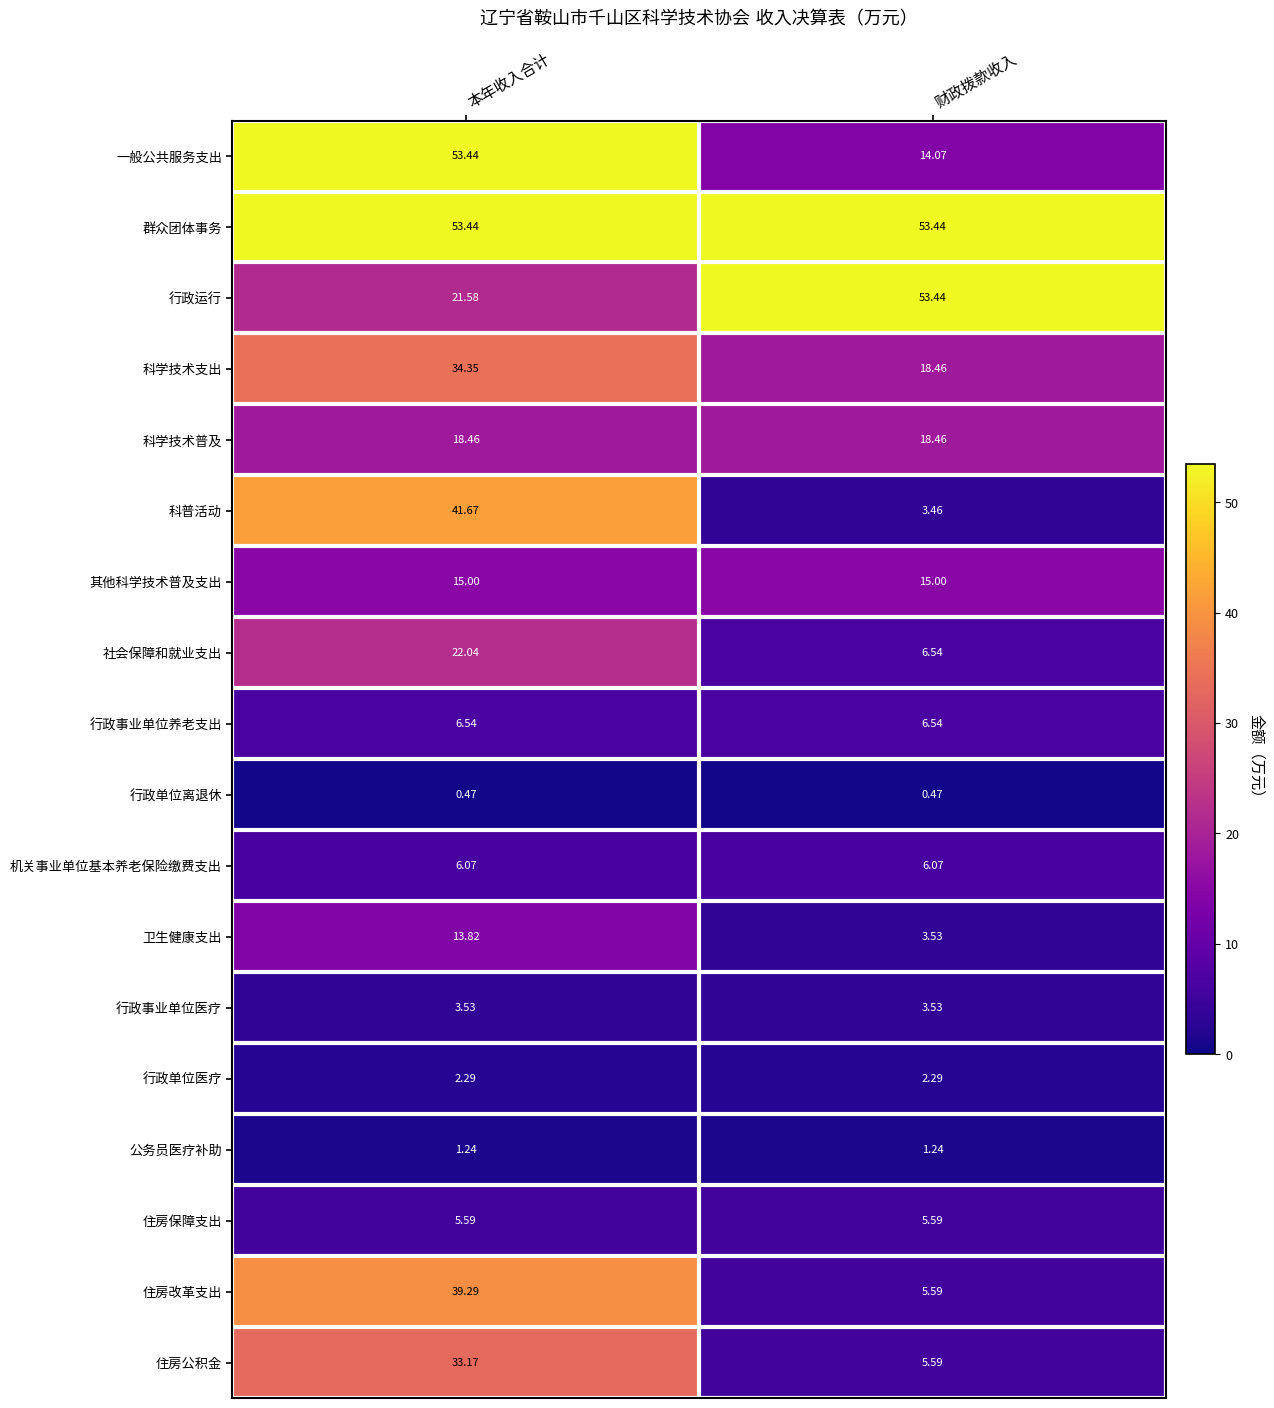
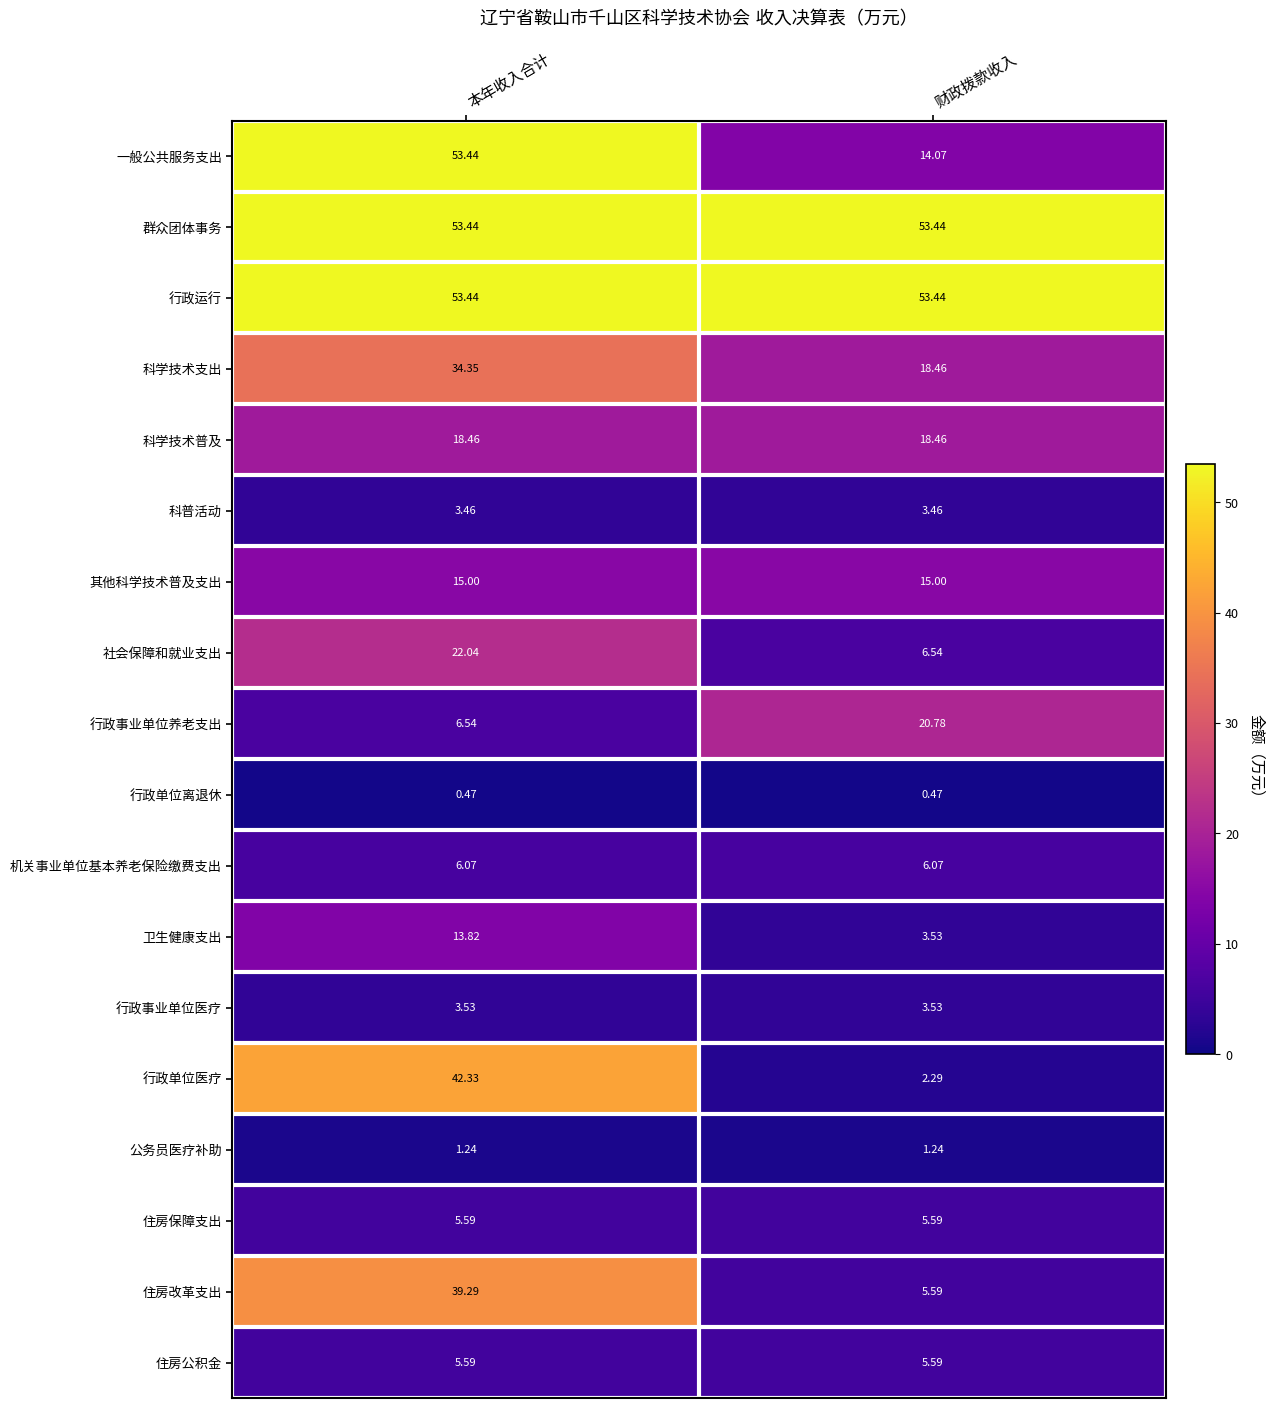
行政运行, 本年收入合计: 21.58 -> 53.44
科普活动, 本年收入合计: 41.67 -> 3.46
行政事业单位养老支出, 财政拨款收入: 6.54 -> 20.78
行政单位医疗, 本年收入合计: 2.29 -> 42.33
住房公积金, 本年收入合计: 33.17 -> 5.59
